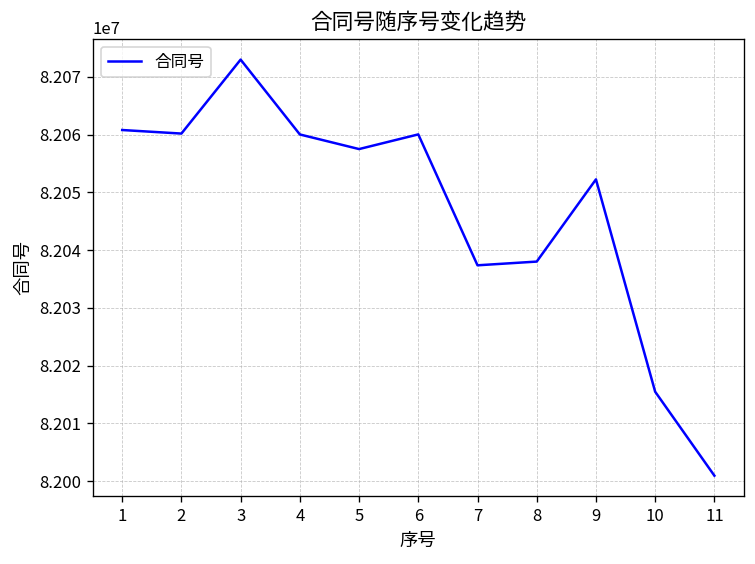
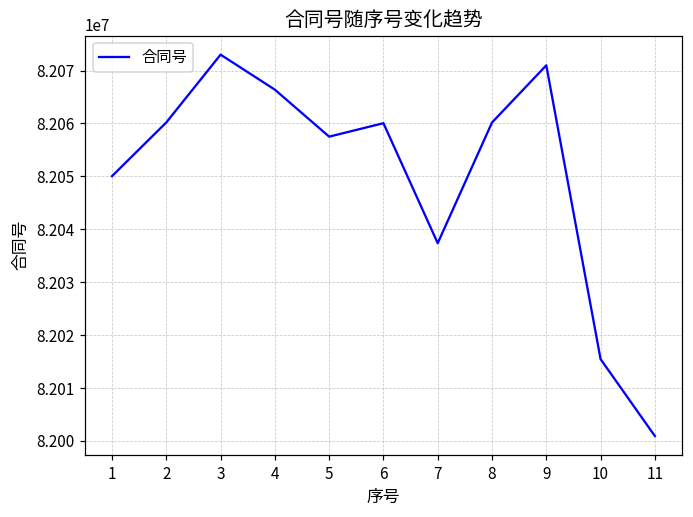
1: 82061000 -> 82050000
4: 82060000 -> 82066000
8: 82038000 -> 82060000
9: 82052000 -> 82071000
